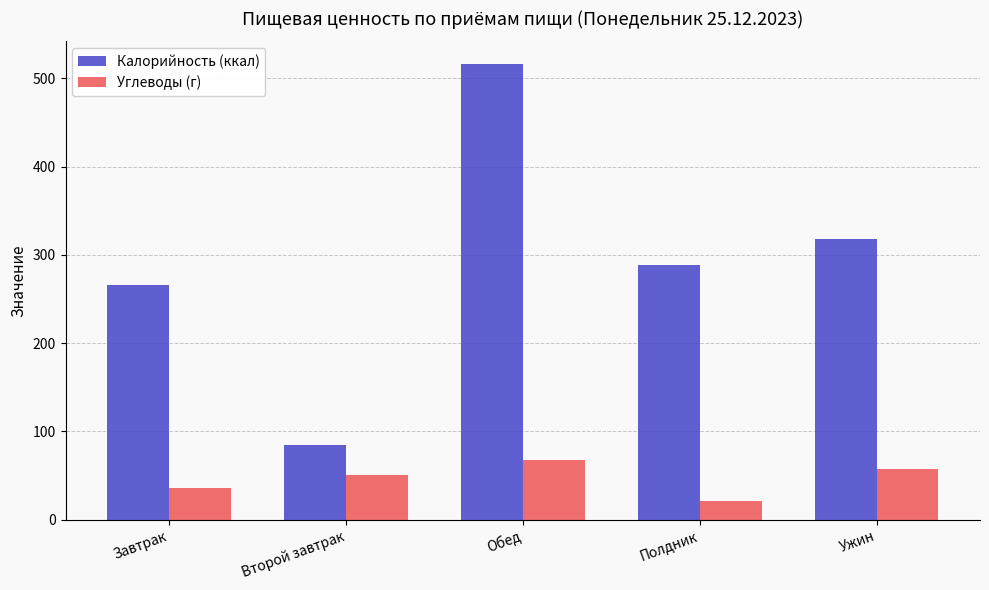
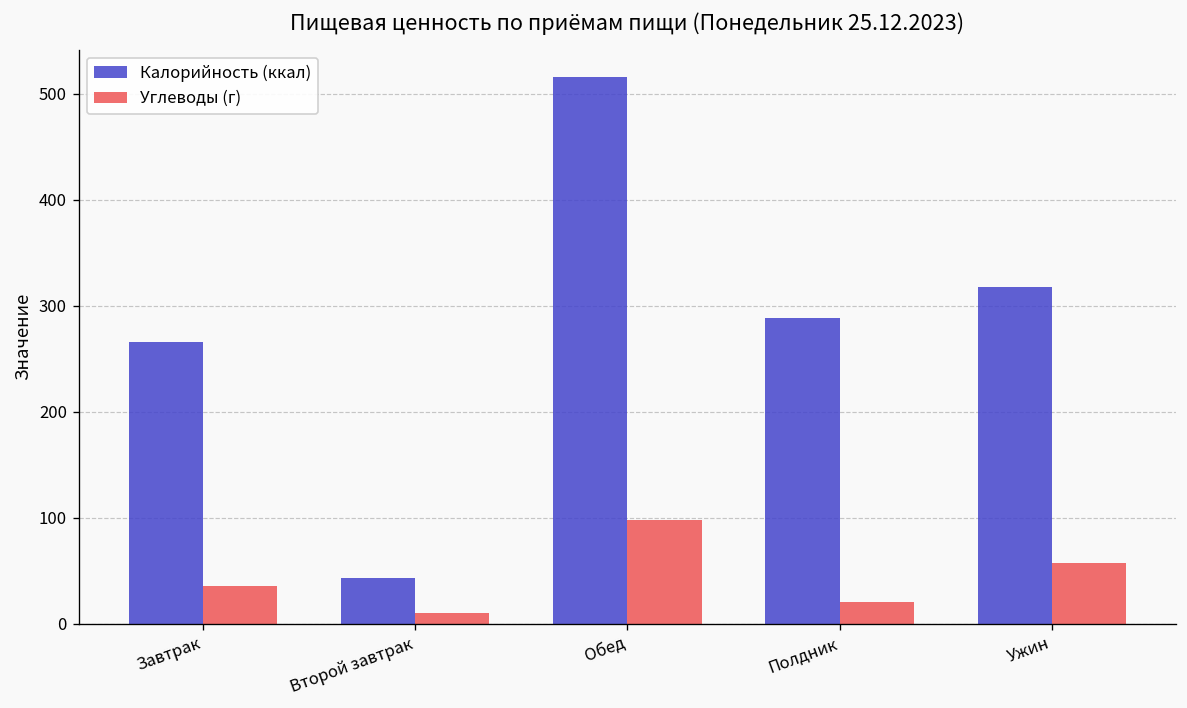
Калорийность (ккал), Второй завтрак: 80 -> 40
Углеводы (г), Второй завтрак: 50 -> 10
Углеводы (г), Обед: 70 -> 100
